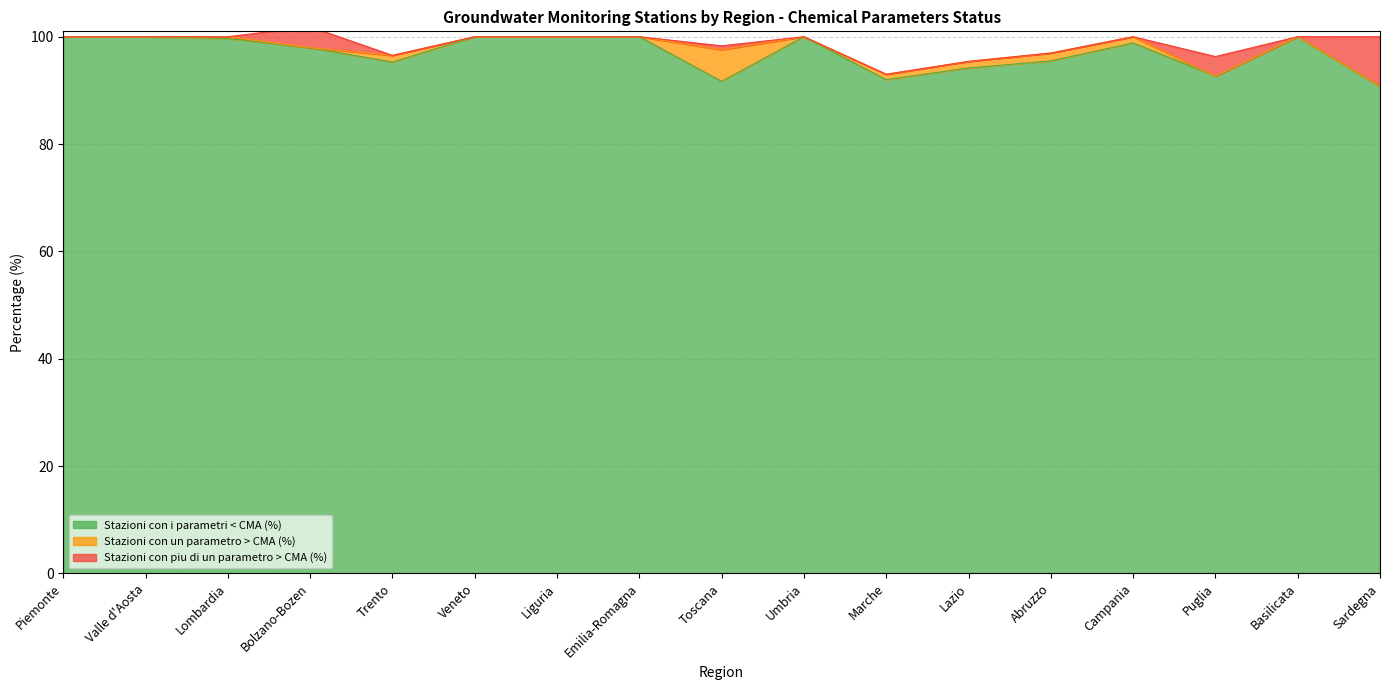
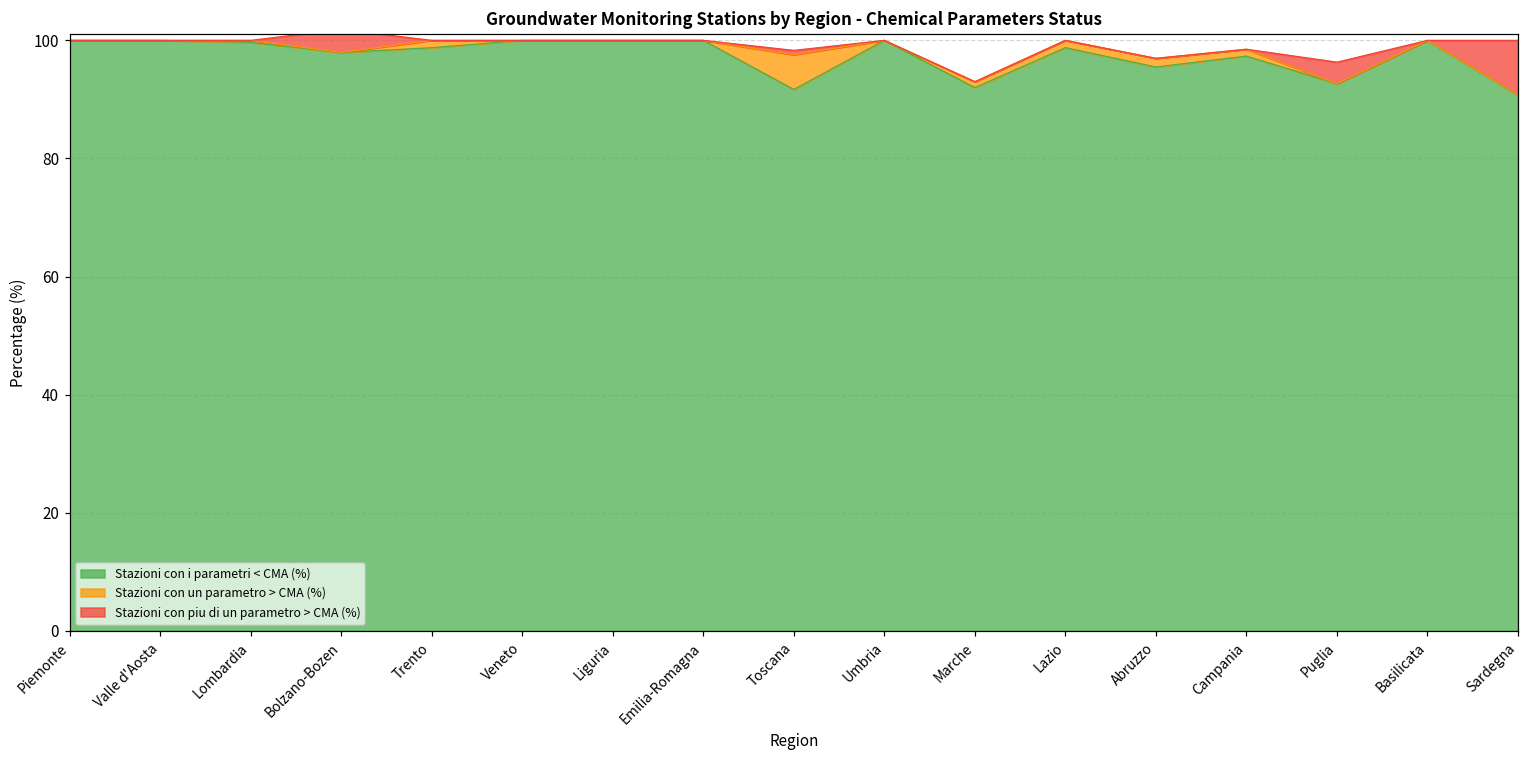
Stazioni con i parametri < CMA (%), Trento: 95 -> 99
Stazioni con i parametri < CMA (%), Lazio: 94 -> 99
Stazioni con i parametri < CMA (%), Campania: 99 -> 97
